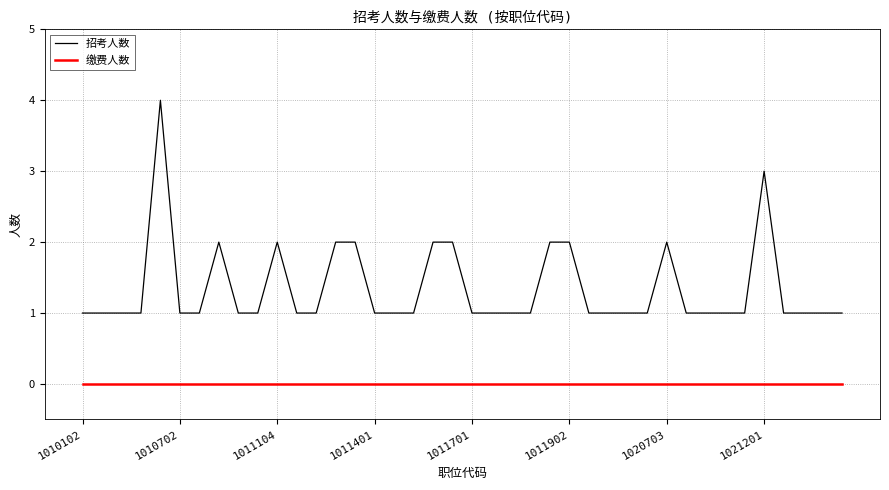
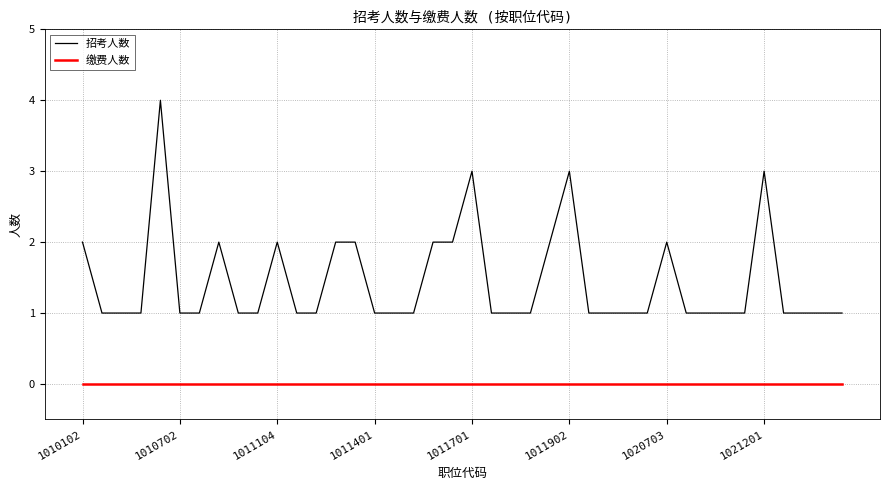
招考人数, 1010102: 1 -> 2
招考人数, 1011701: 1 -> 3
招考人数, 1011902: 2 -> 3
